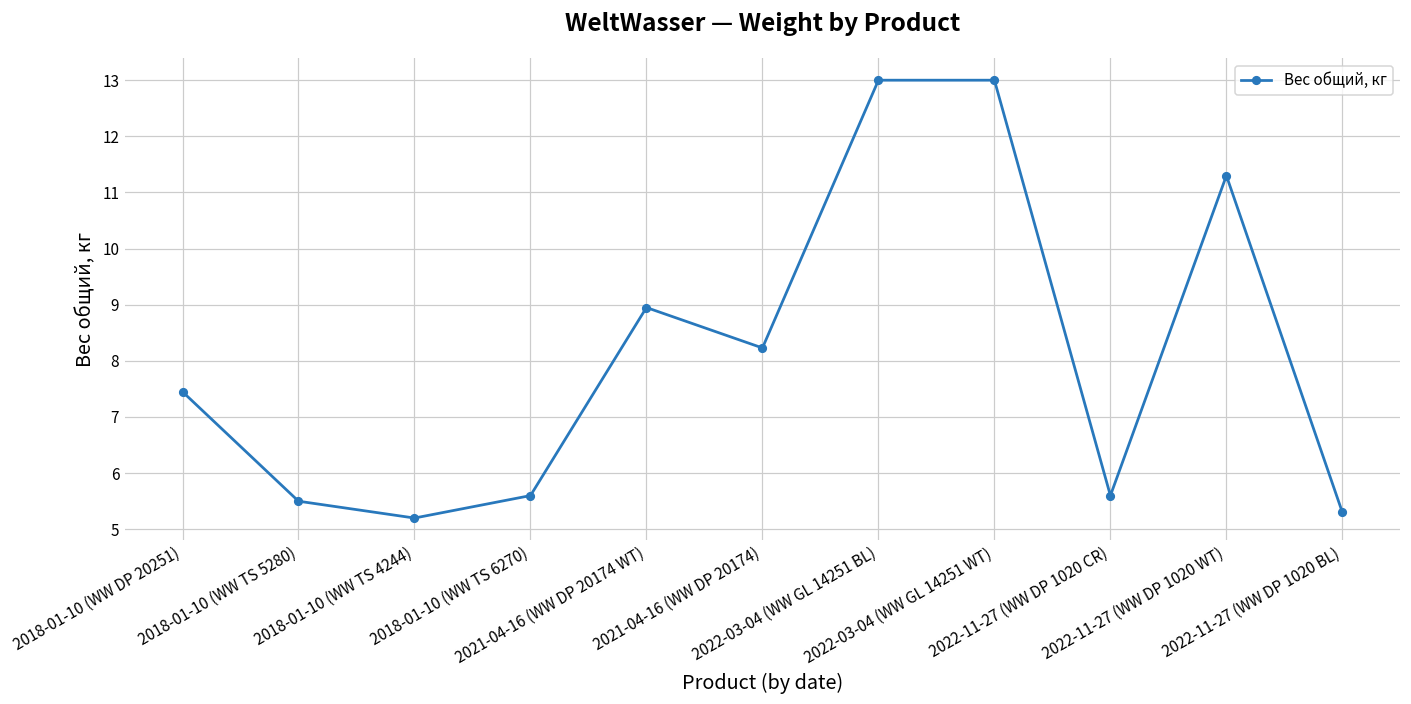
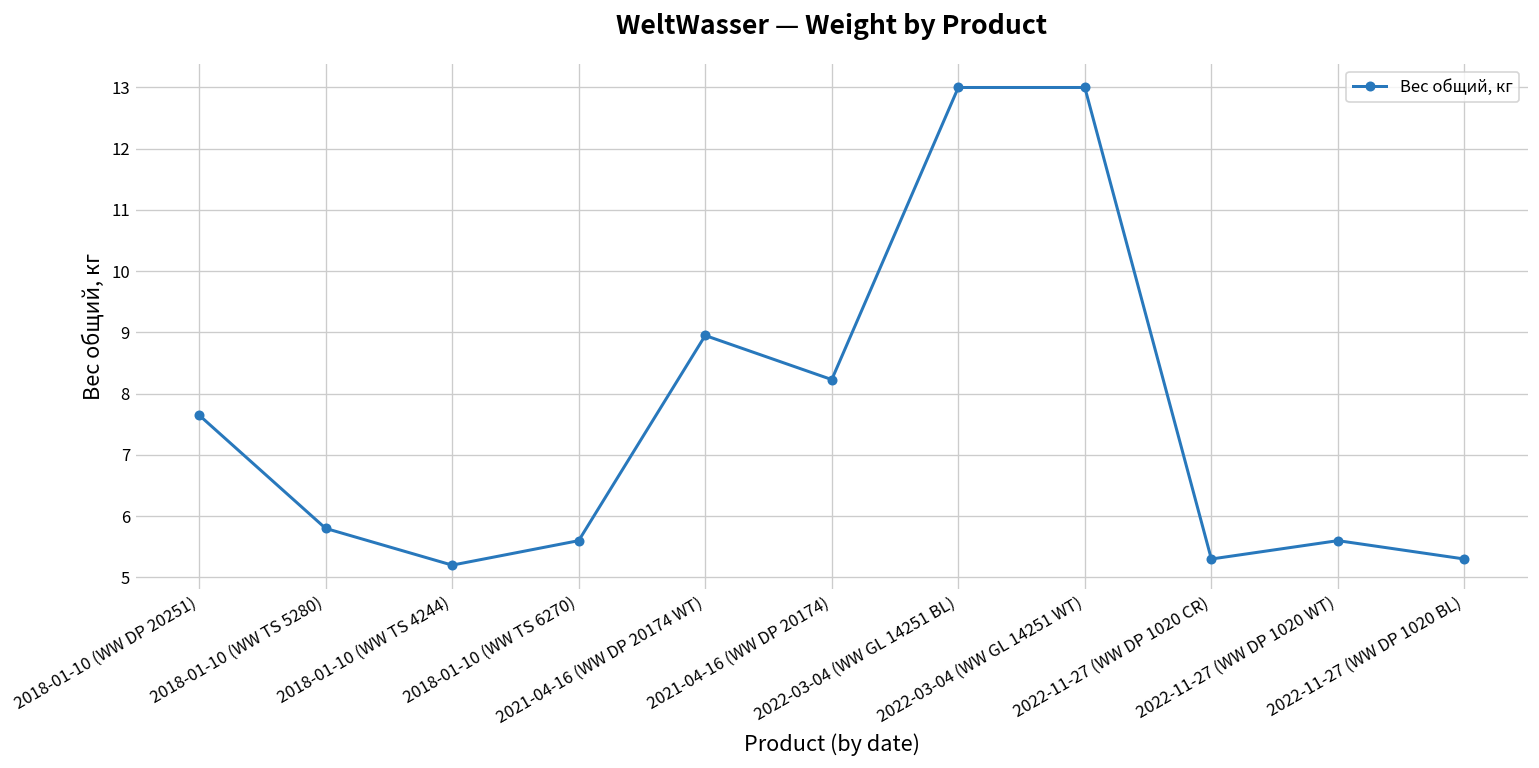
2018-01-10 (WW DP 20251): 7.5 -> 7.7
2018-01-10 (WW TS 5280): 5.5 -> 5.8
2022-11-27 (WW DP 1020 CR): 5.6 -> 5.3
2022-11-27 (WW DP 1020 WT): 11.3 -> 5.6
